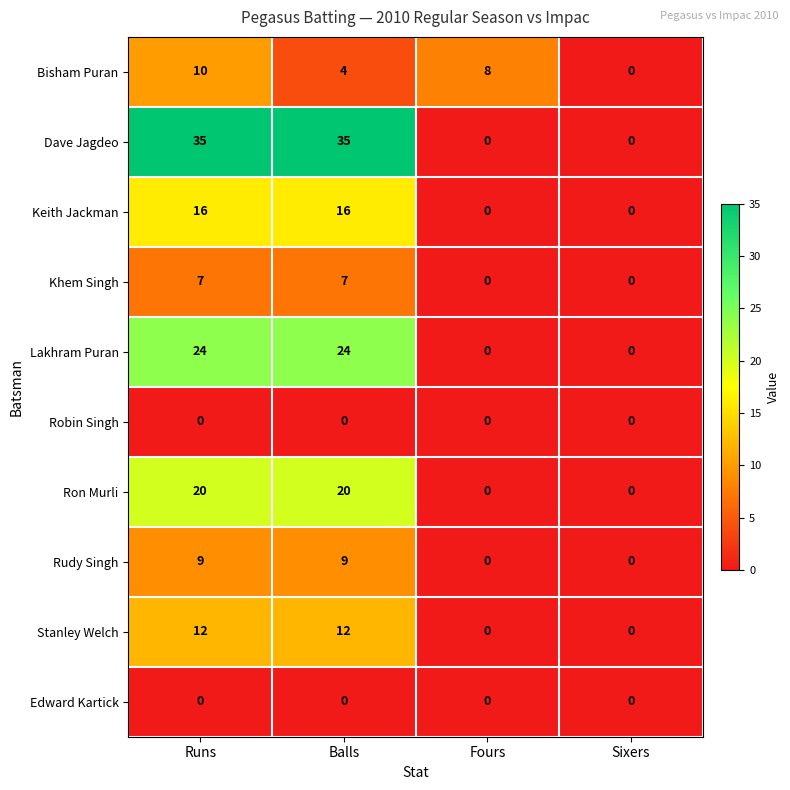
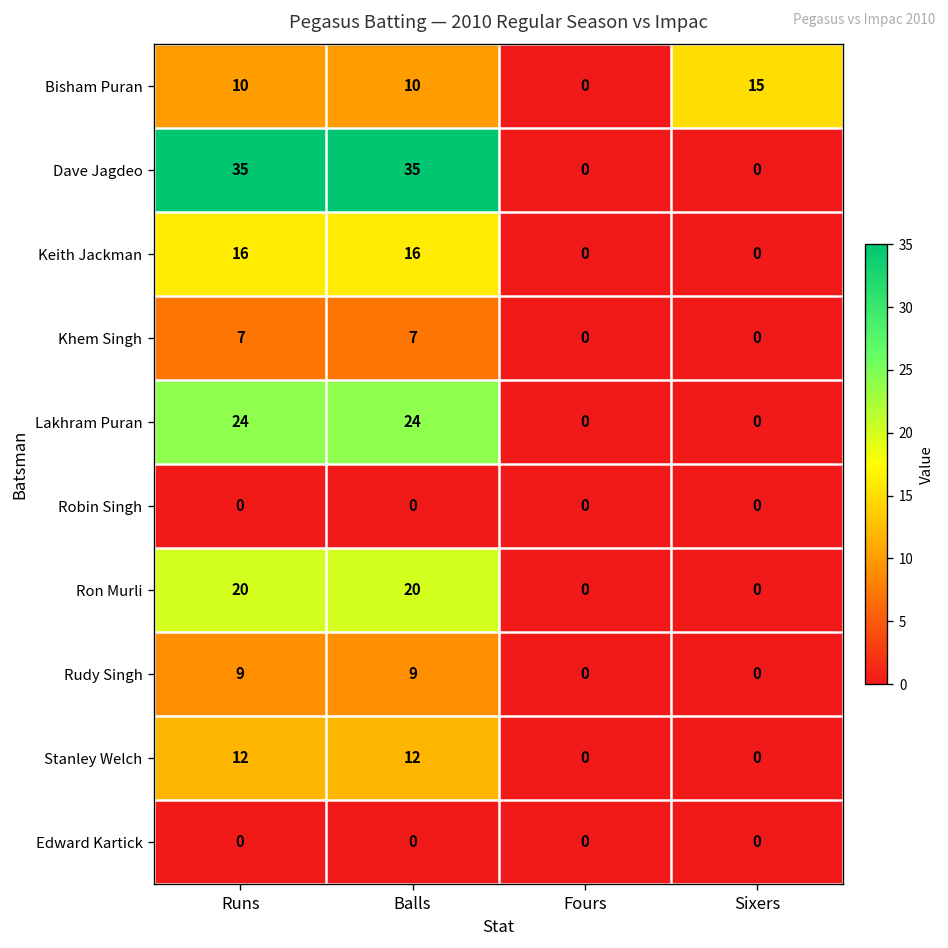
Bisham Puran, Balls: 4 -> 10
Bisham Puran, Fours: 8 -> 0
Bisham Puran, Sixers: 0 -> 15
